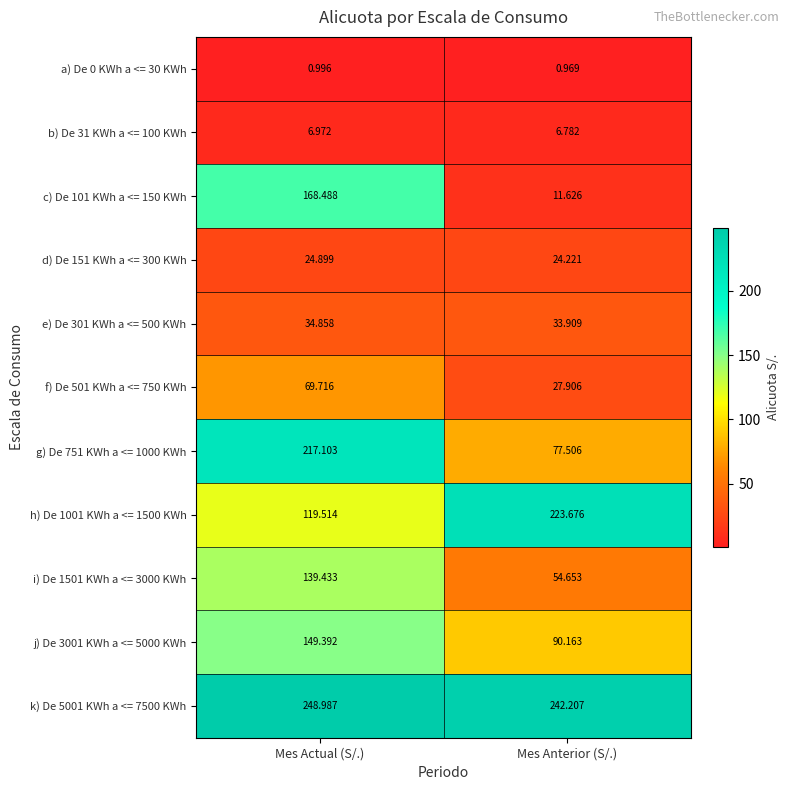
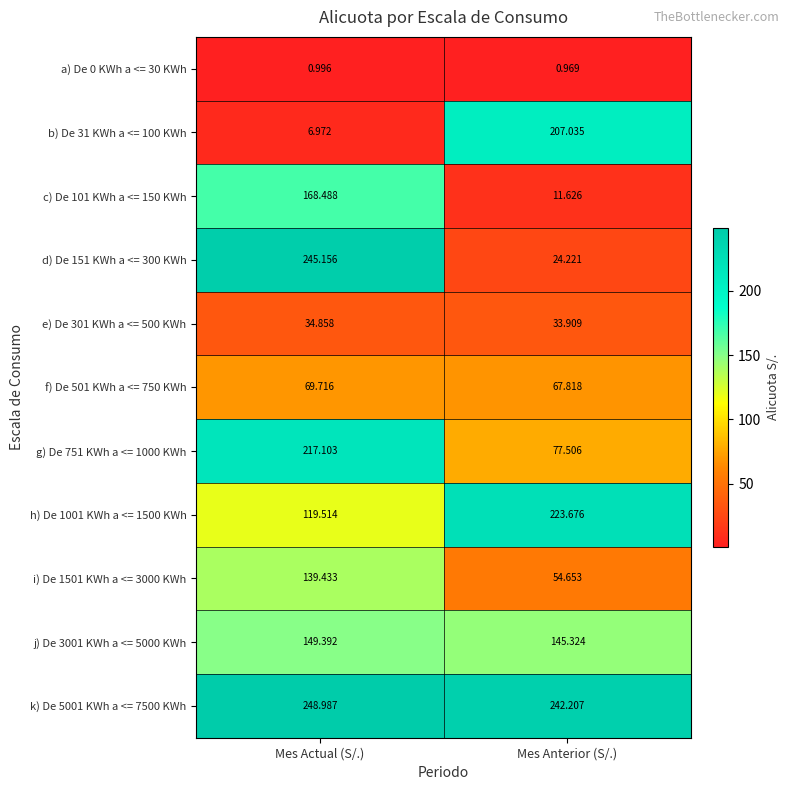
b) De 31 KWh a <= 100 KWh, Mes Anterior (S/.): 6.782 -> 207.035
d) De 151 KWh a <= 300 KWh, Mes Actual (S/.): 24.899 -> 245.156
f) De 501 KWh a <= 750 KWh, Mes Anterior (S/.): 27.906 -> 67.818
j) De 3001 KWh a <= 5000 KWh, Mes Anterior (S/.): 90.163 -> 145.324
